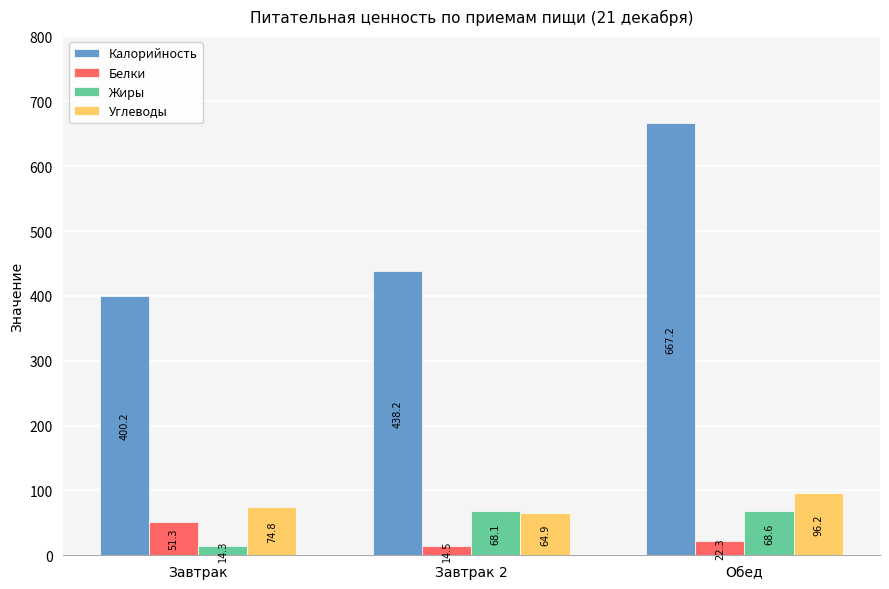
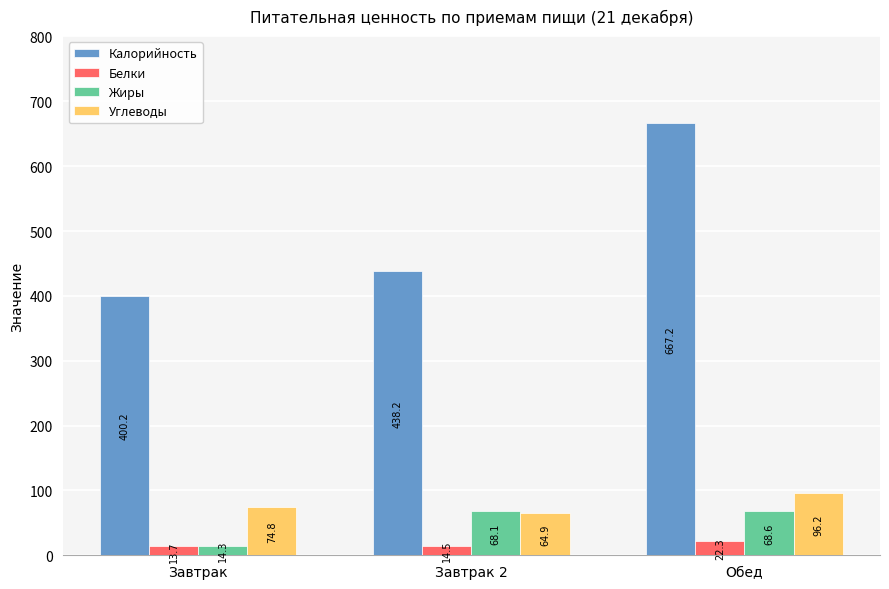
Белки, Завтрак: 51.3 -> 13.7
